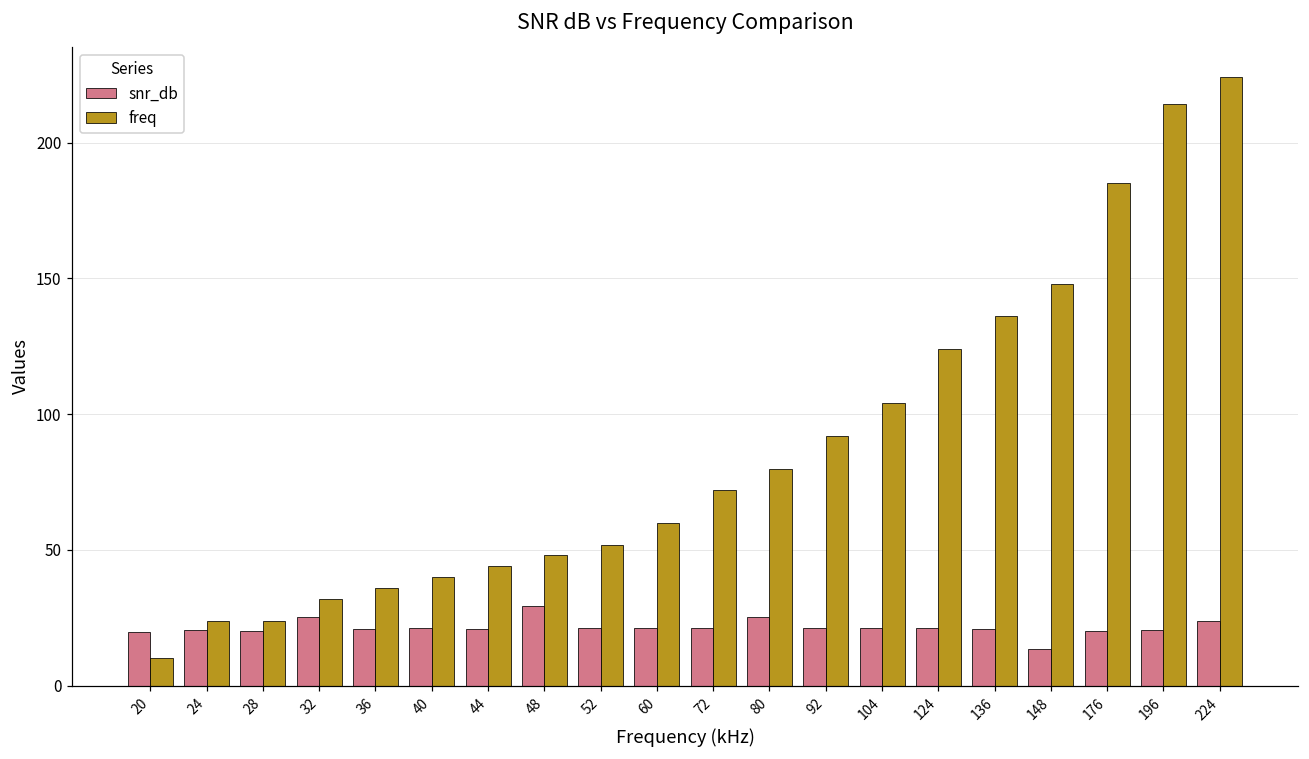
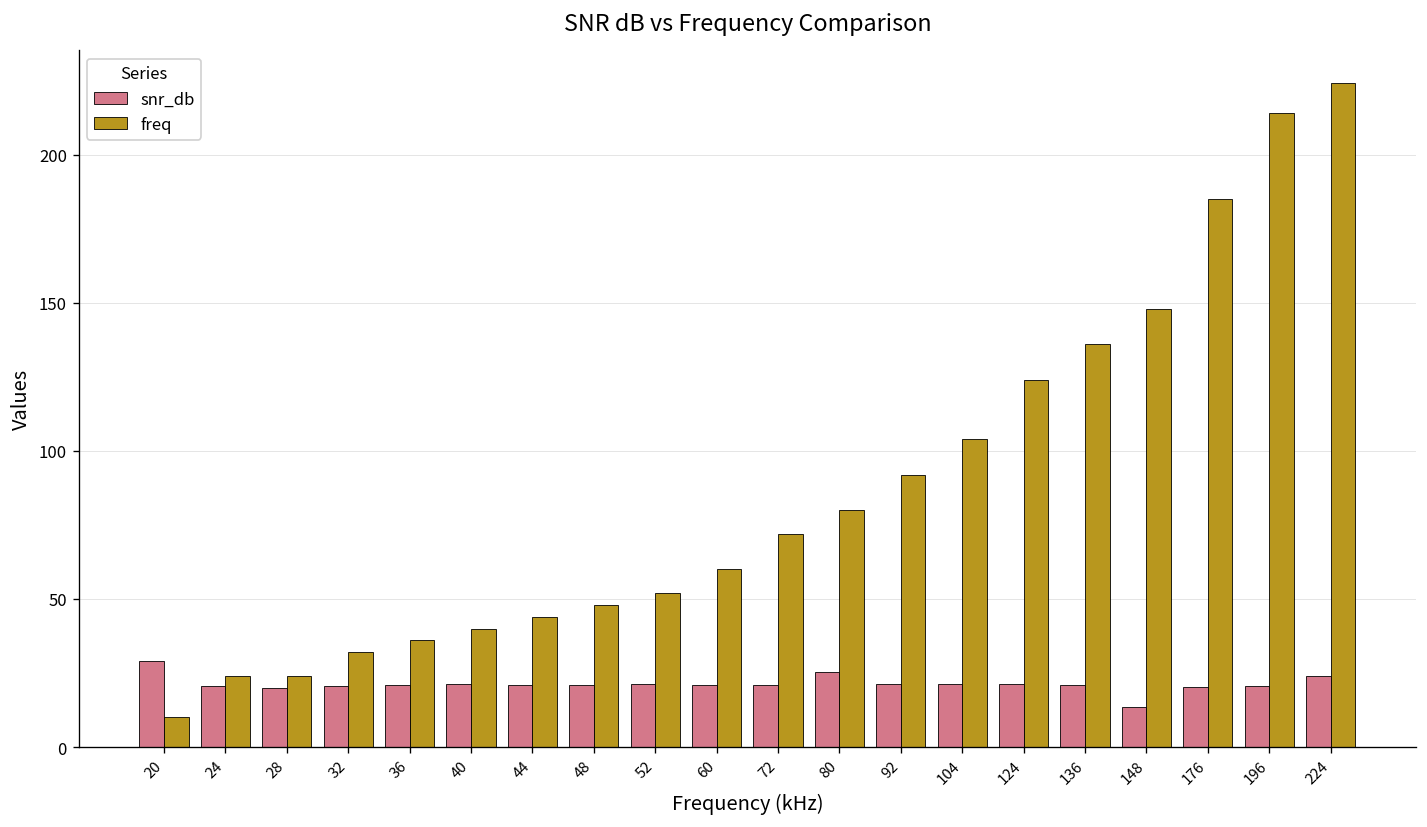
snr_db, 20: 20 -> 29
snr_db, 32: 25 -> 21
snr_db, 48: 29 -> 21
